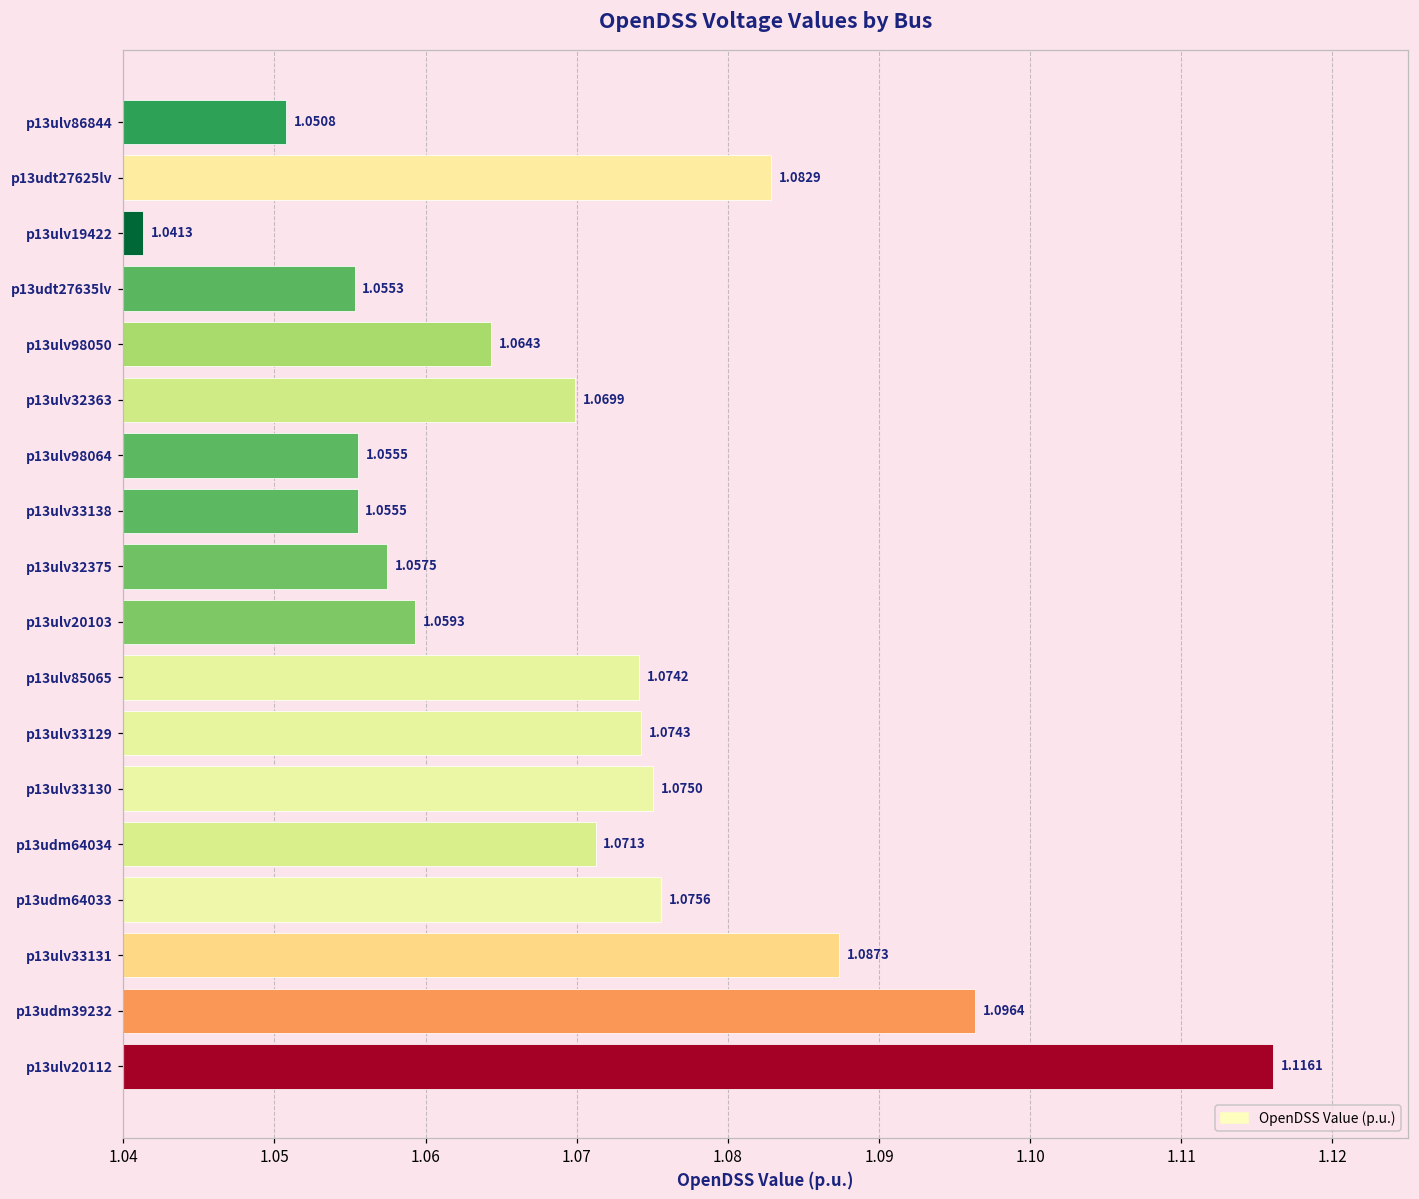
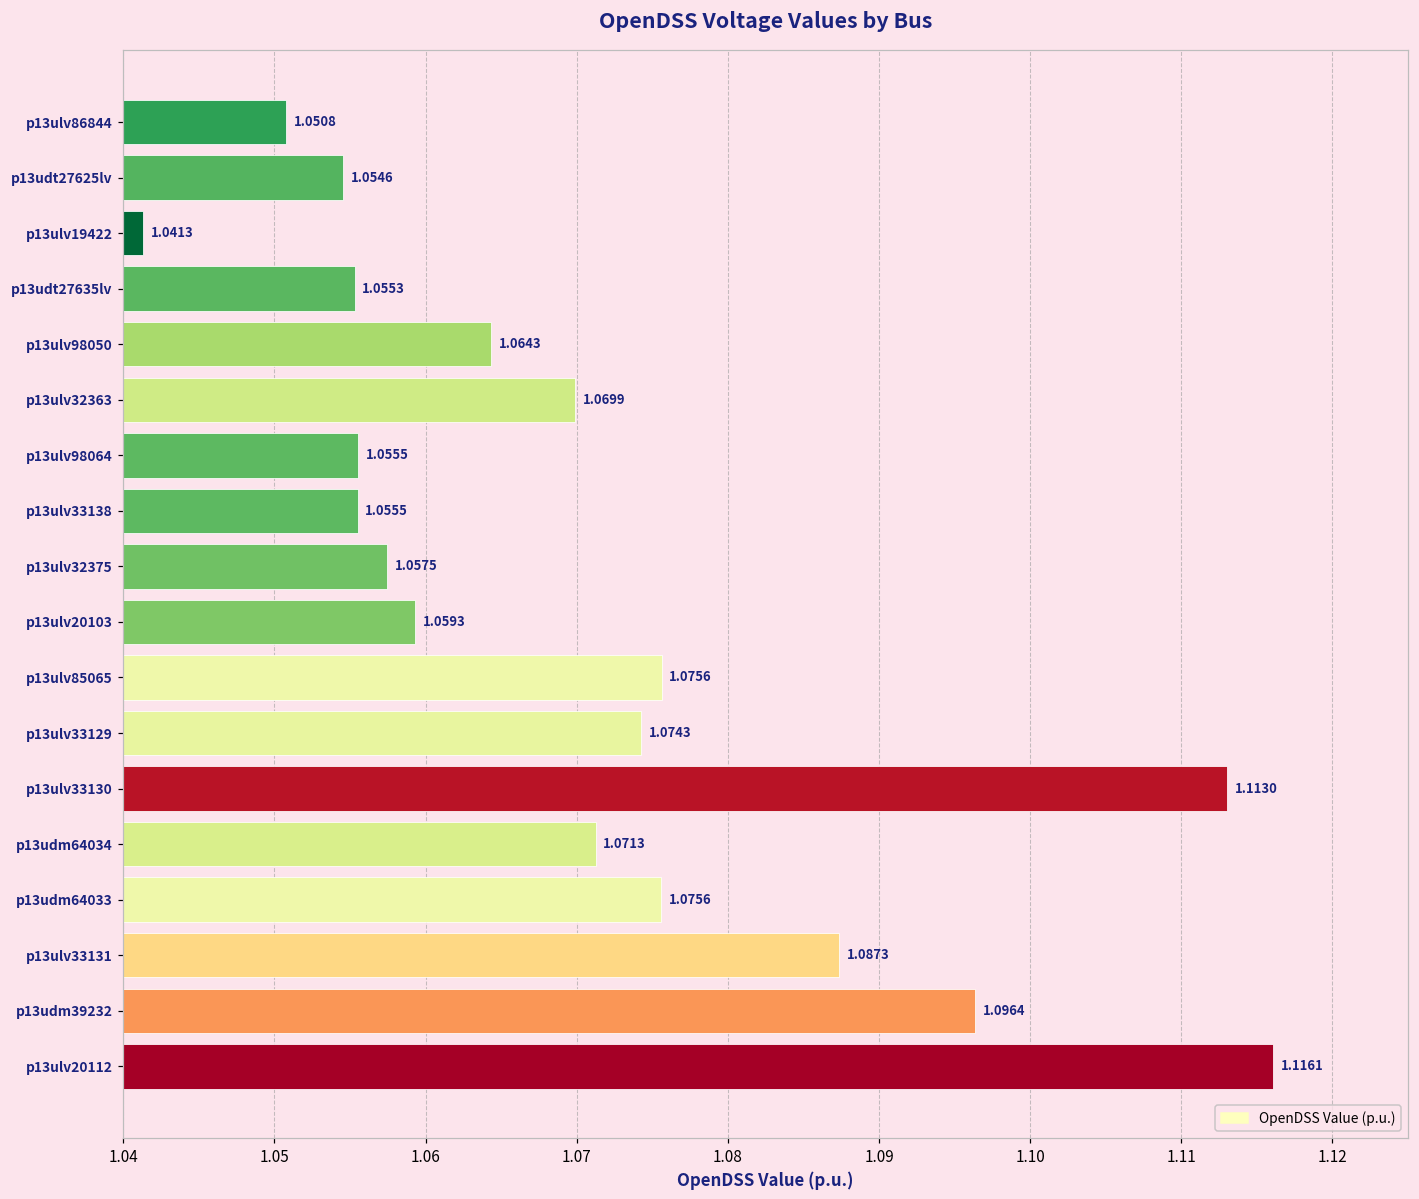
p13udt27625lv: 1.0829 -> 1.0546
p13ulv85065: 1.0742 -> 1.0756
p13ulv33130: 1.0750 -> 1.1130
